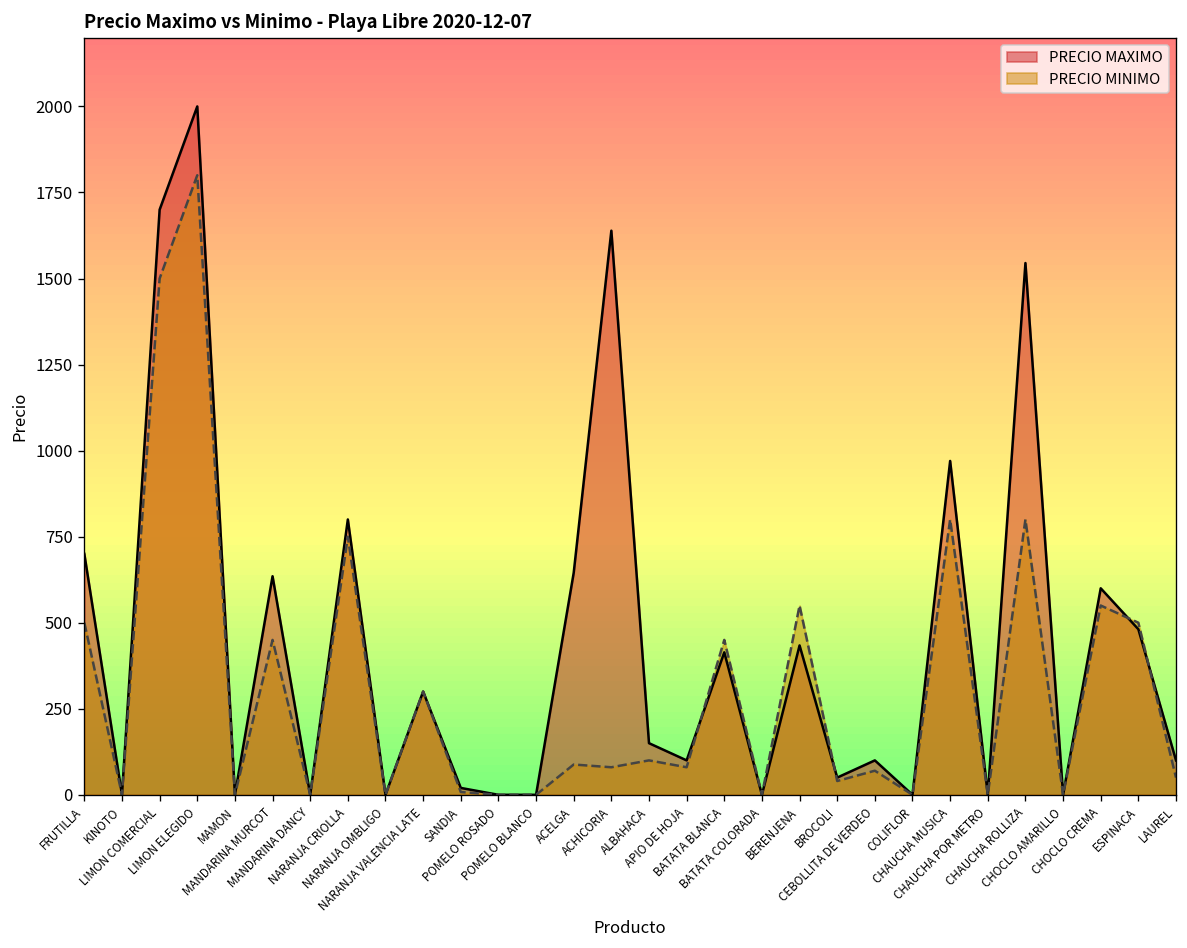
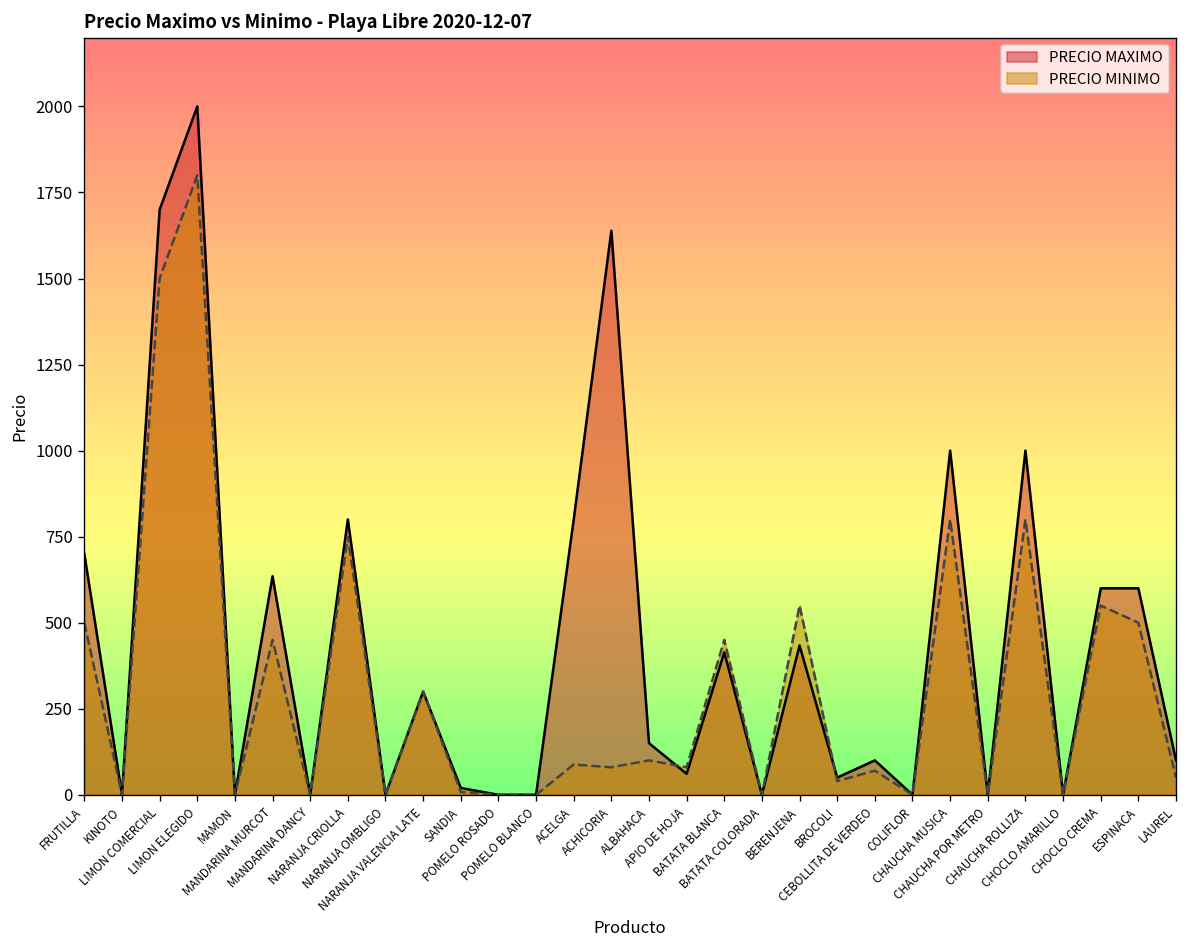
PRECIO MAXIMO, ACELGA: 650 -> 800
PRECIO MAXIMO, APIO DE HOJA: 100 -> 60
PRECIO MAXIMO, CHAUCHA MUSICA: 970 -> 1000
PRECIO MAXIMO, CHAUCHA ROLLIZA: 1550 -> 1000
PRECIO MAXIMO, ESPINACA: 480 -> 600
